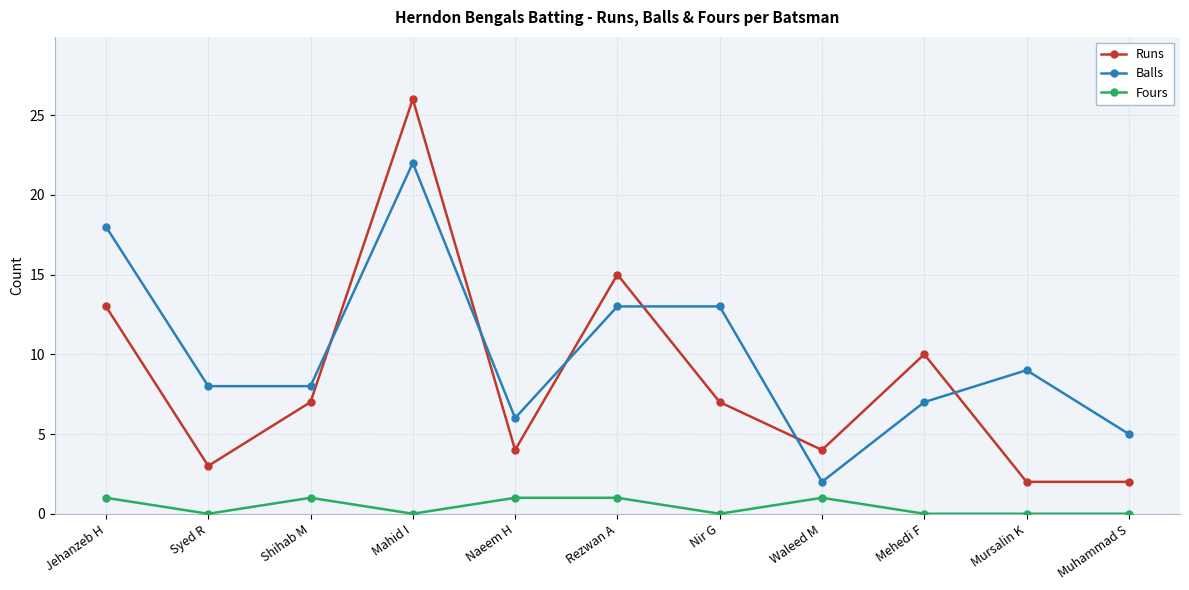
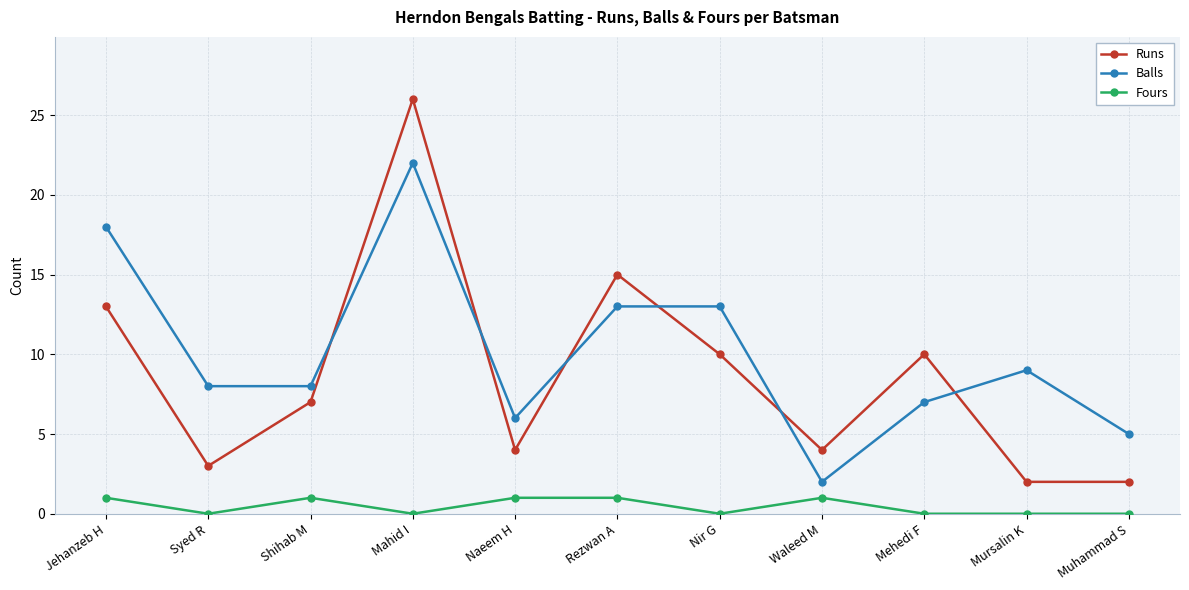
Runs, Nir G: 7 -> 10
